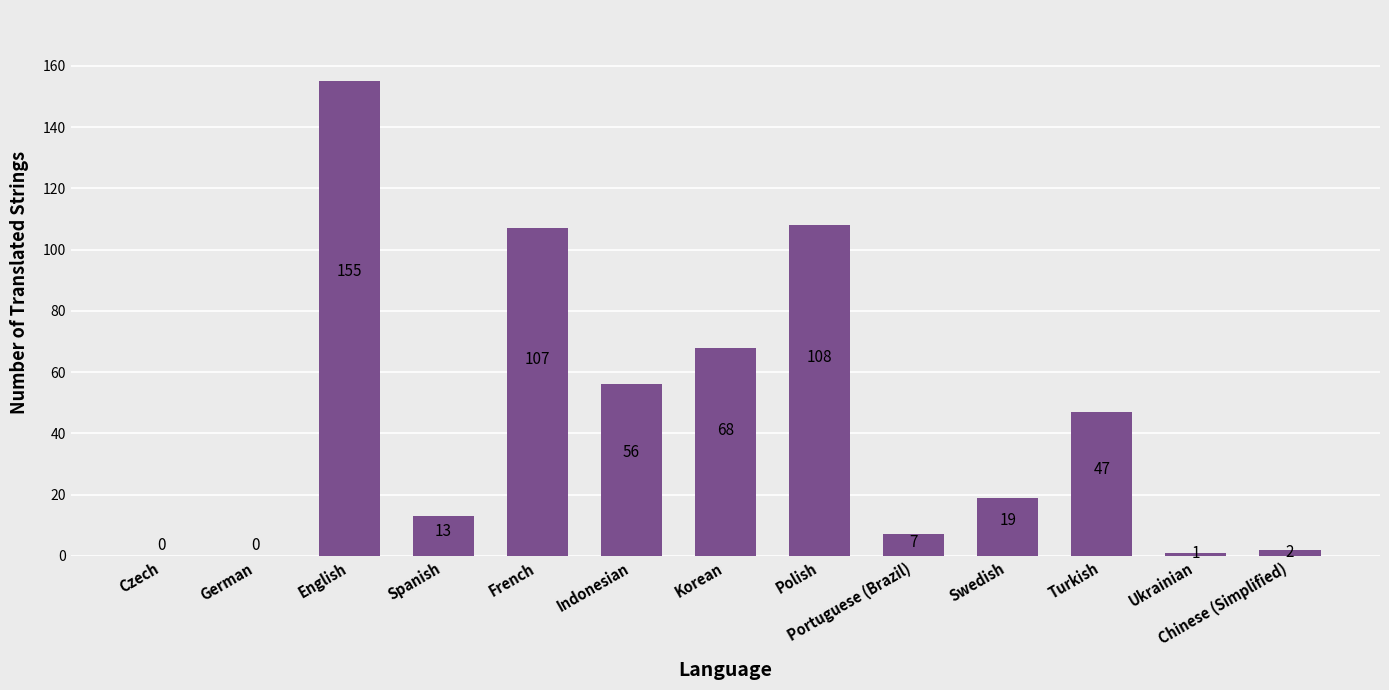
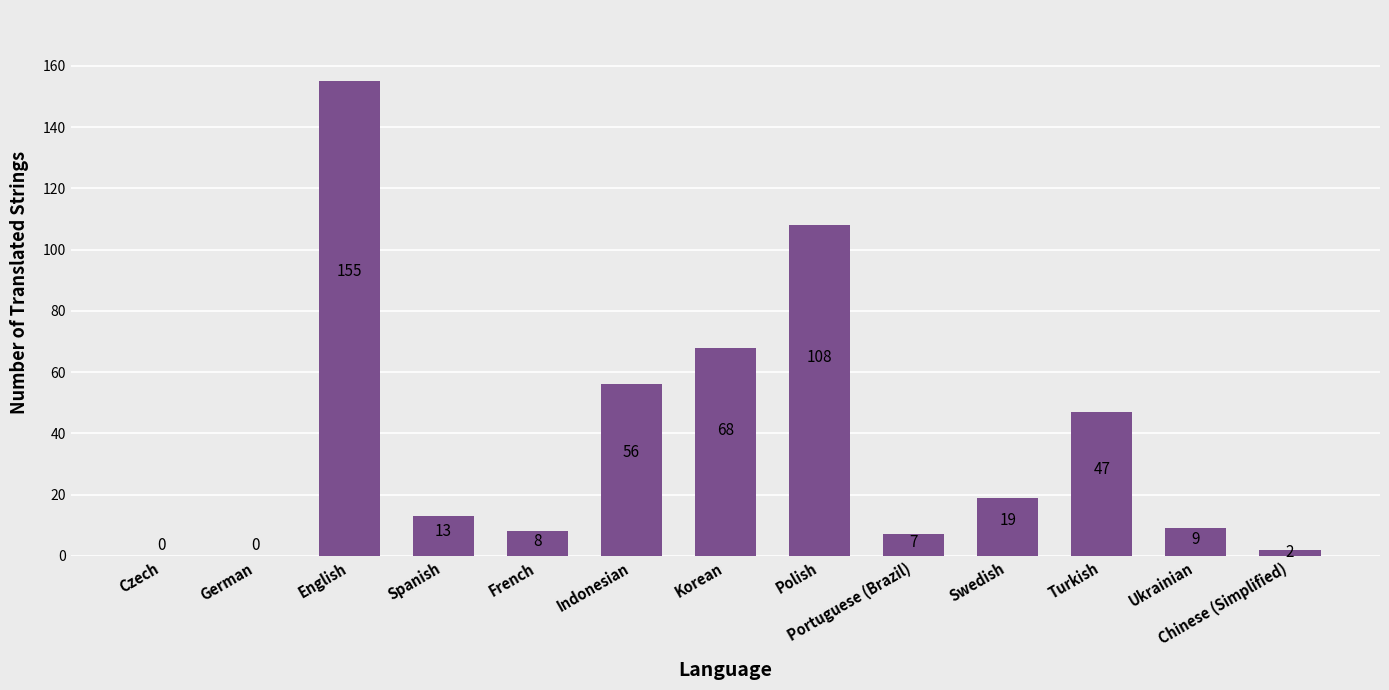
French: 107 -> 8
Ukrainian: 1 -> 9
